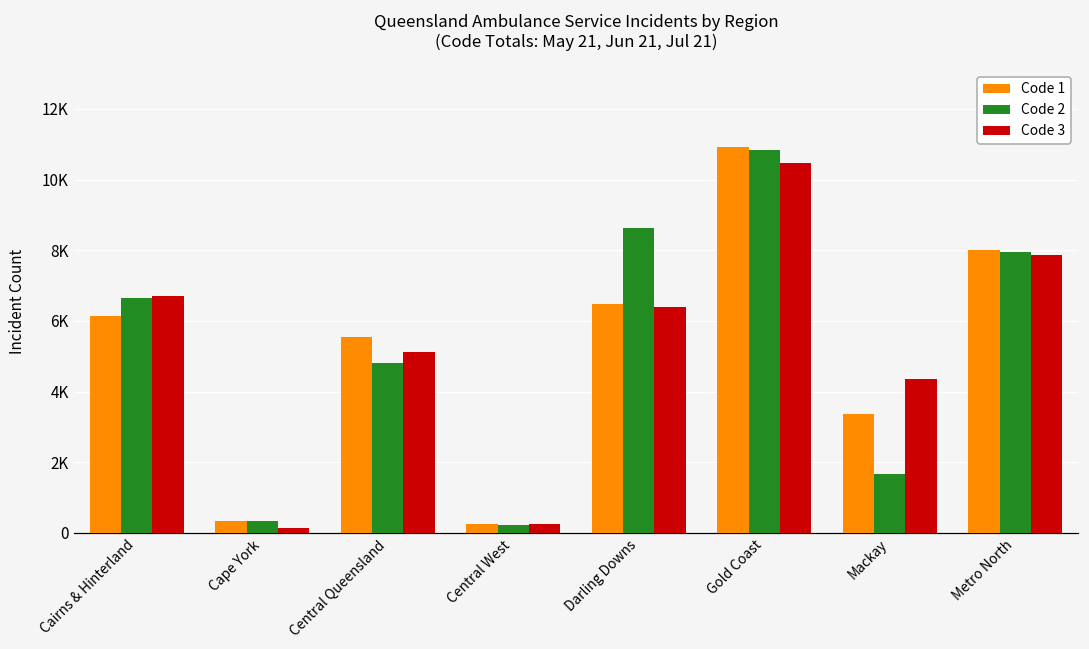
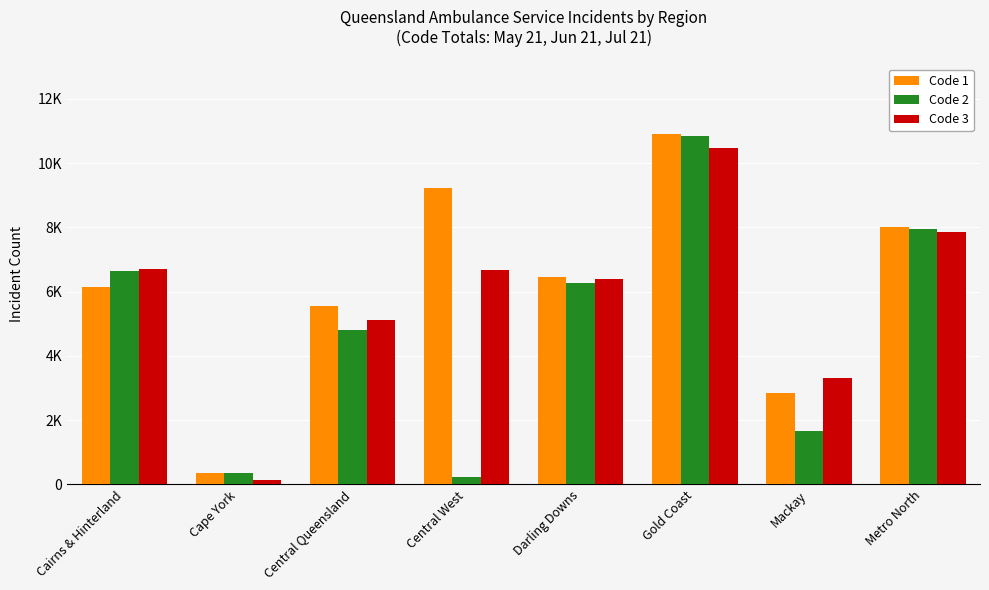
Code 1, Central West: 200 -> 9200
Code 3, Central West: 300 -> 6700
Code 2, Darling Downs: 8600 -> 6300
Code 1, Mackay: 3400 -> 2800
Code 3, Mackay: 4400 -> 3300
